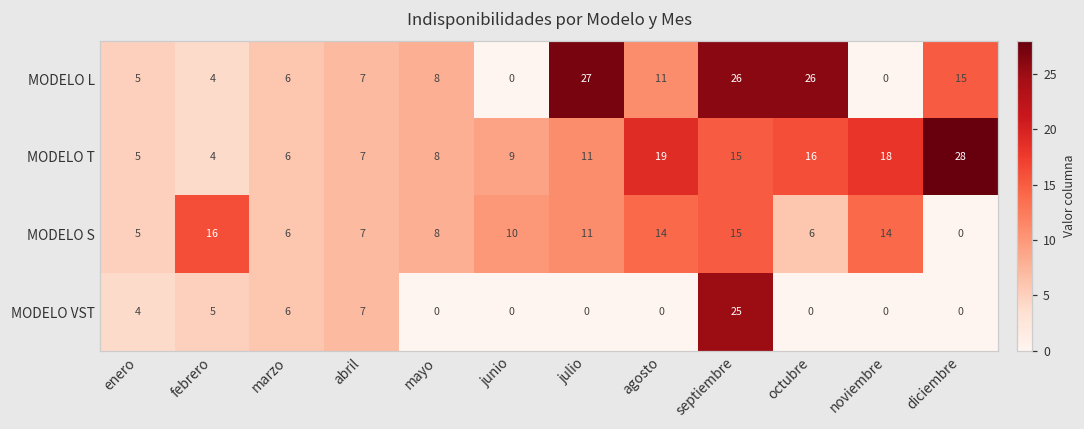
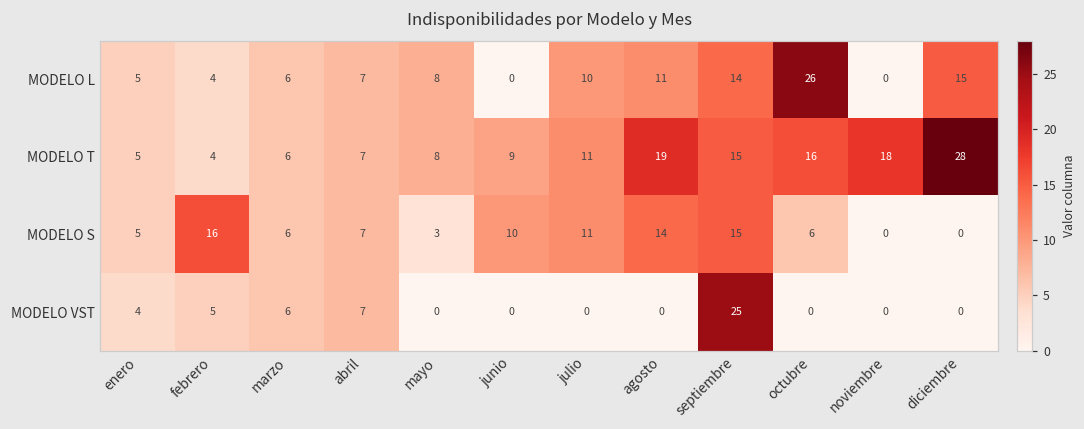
MODELO L, julio: 27 -> 10
MODELO L, septiembre: 26 -> 14
MODELO S, mayo: 8 -> 3
MODELO S, noviembre: 14 -> 0
